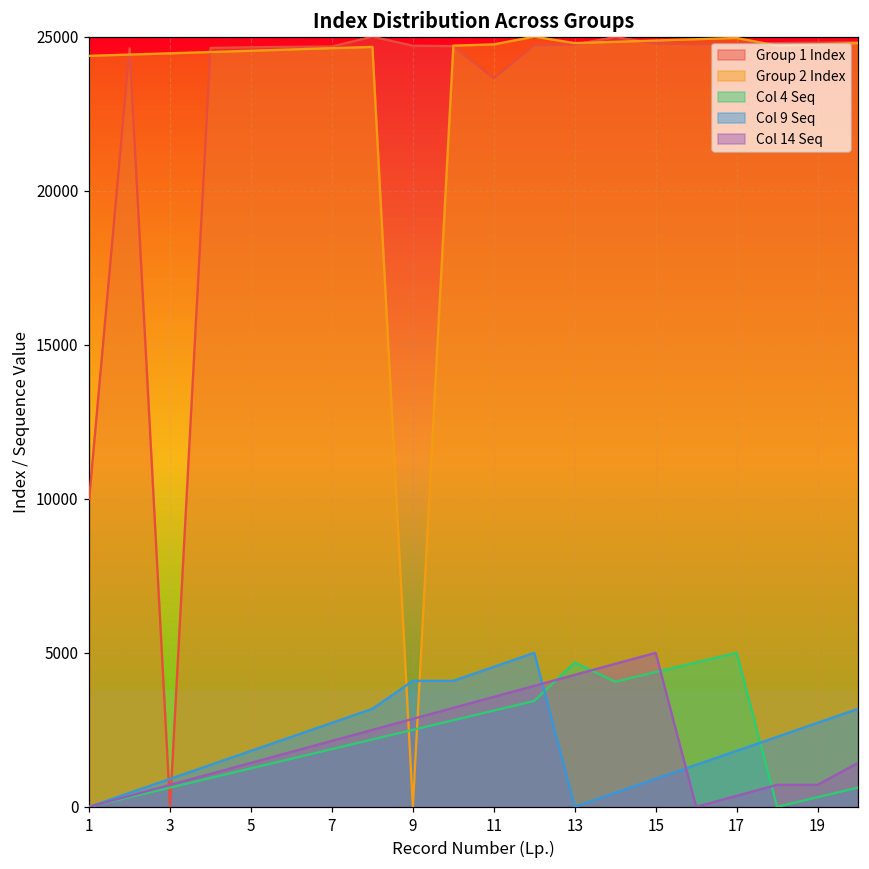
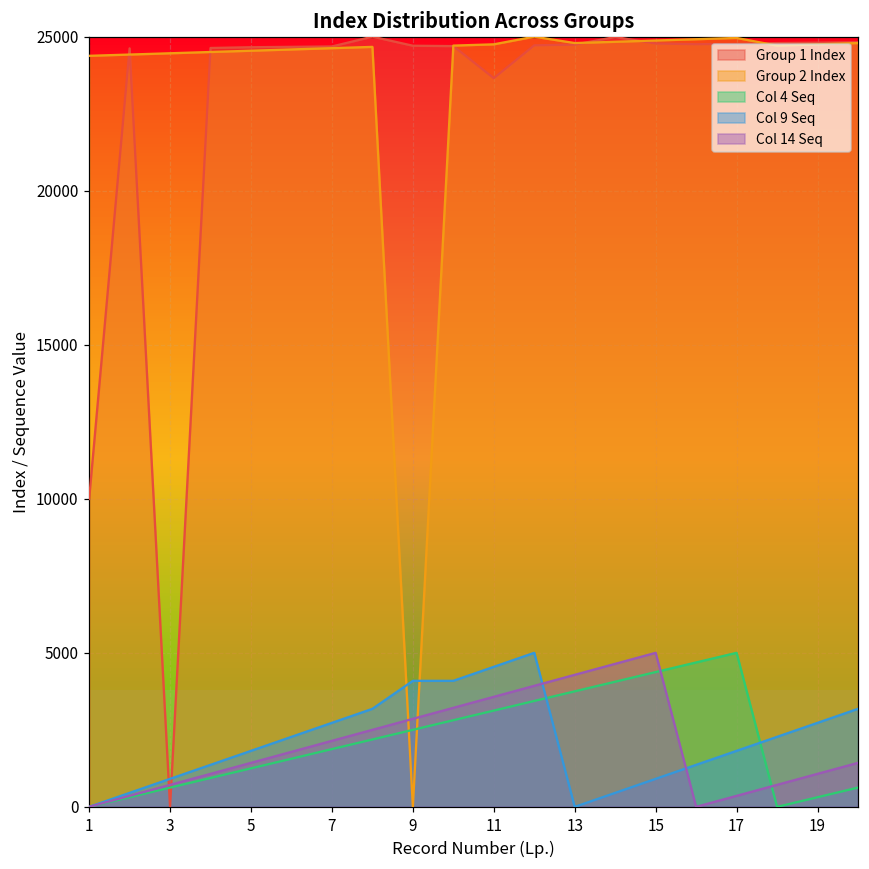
Col 4 Seq, 13: 4700 -> 3800
Col 14 Seq, 19: 700 -> 1100
